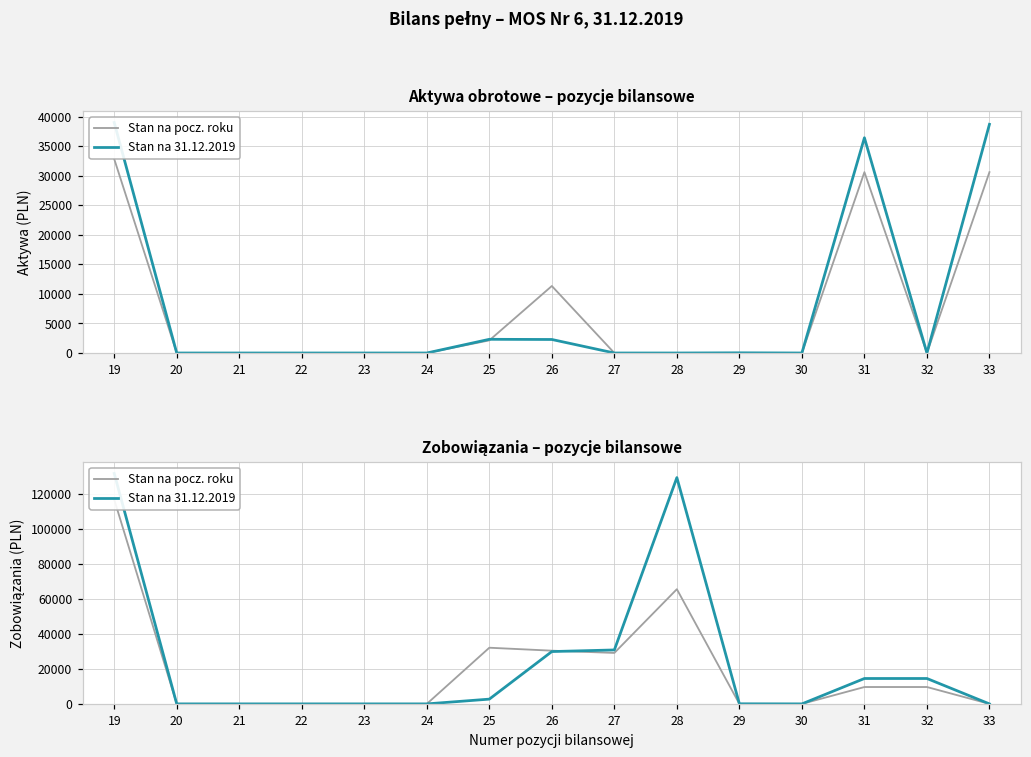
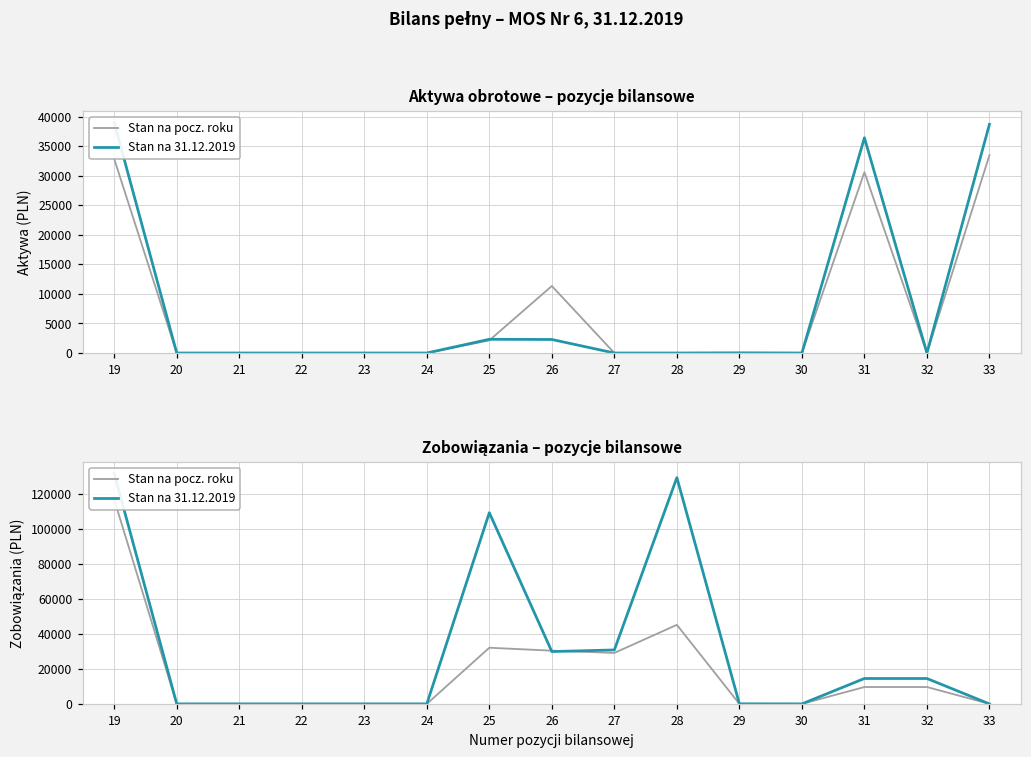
Aktywa obrotowe – pozycje bilansowe, Stan na pocz. roku, 33: 31000 -> 33000
Zobowiązania – pozycje bilansowe, Stan na 31.12.2019, 25: 3000 -> 109000
Zobowiązania – pozycje bilansowe, Stan na pocz. roku, 28: 66000 -> 45000
